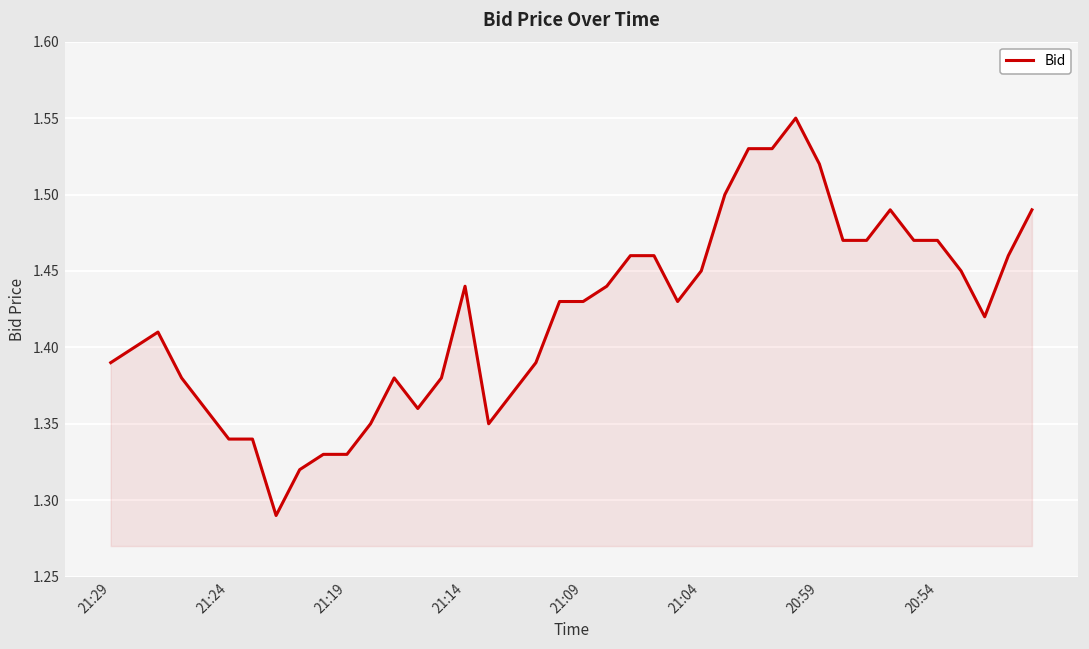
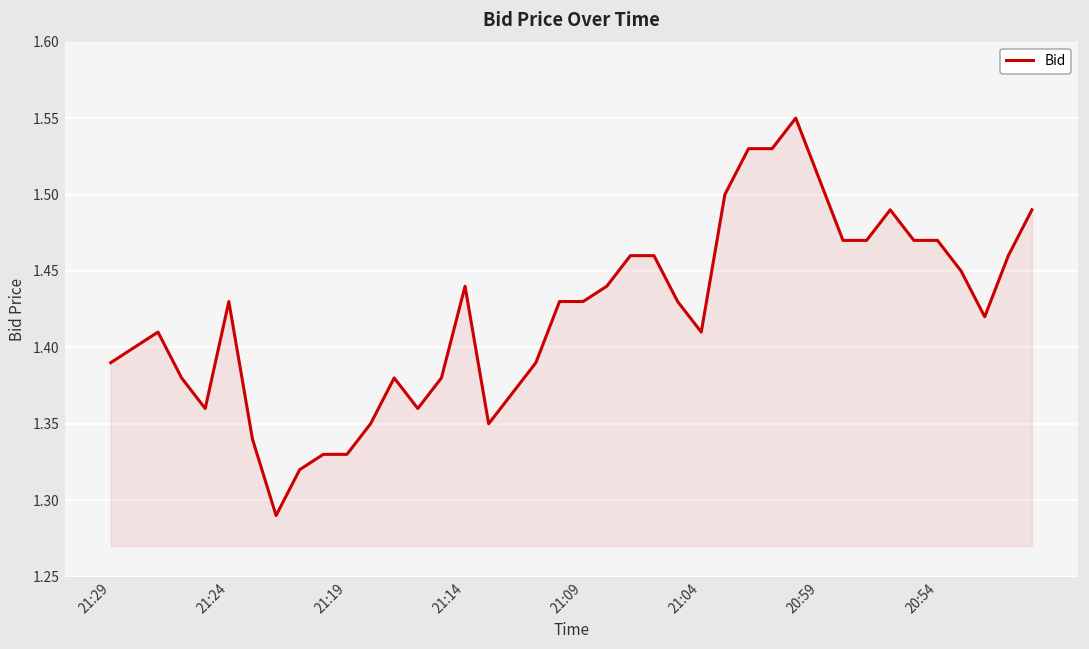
21:24: 1.34 -> 1.43
21:04: 1.45 -> 1.41
20:59: 1.52 -> 1.51
